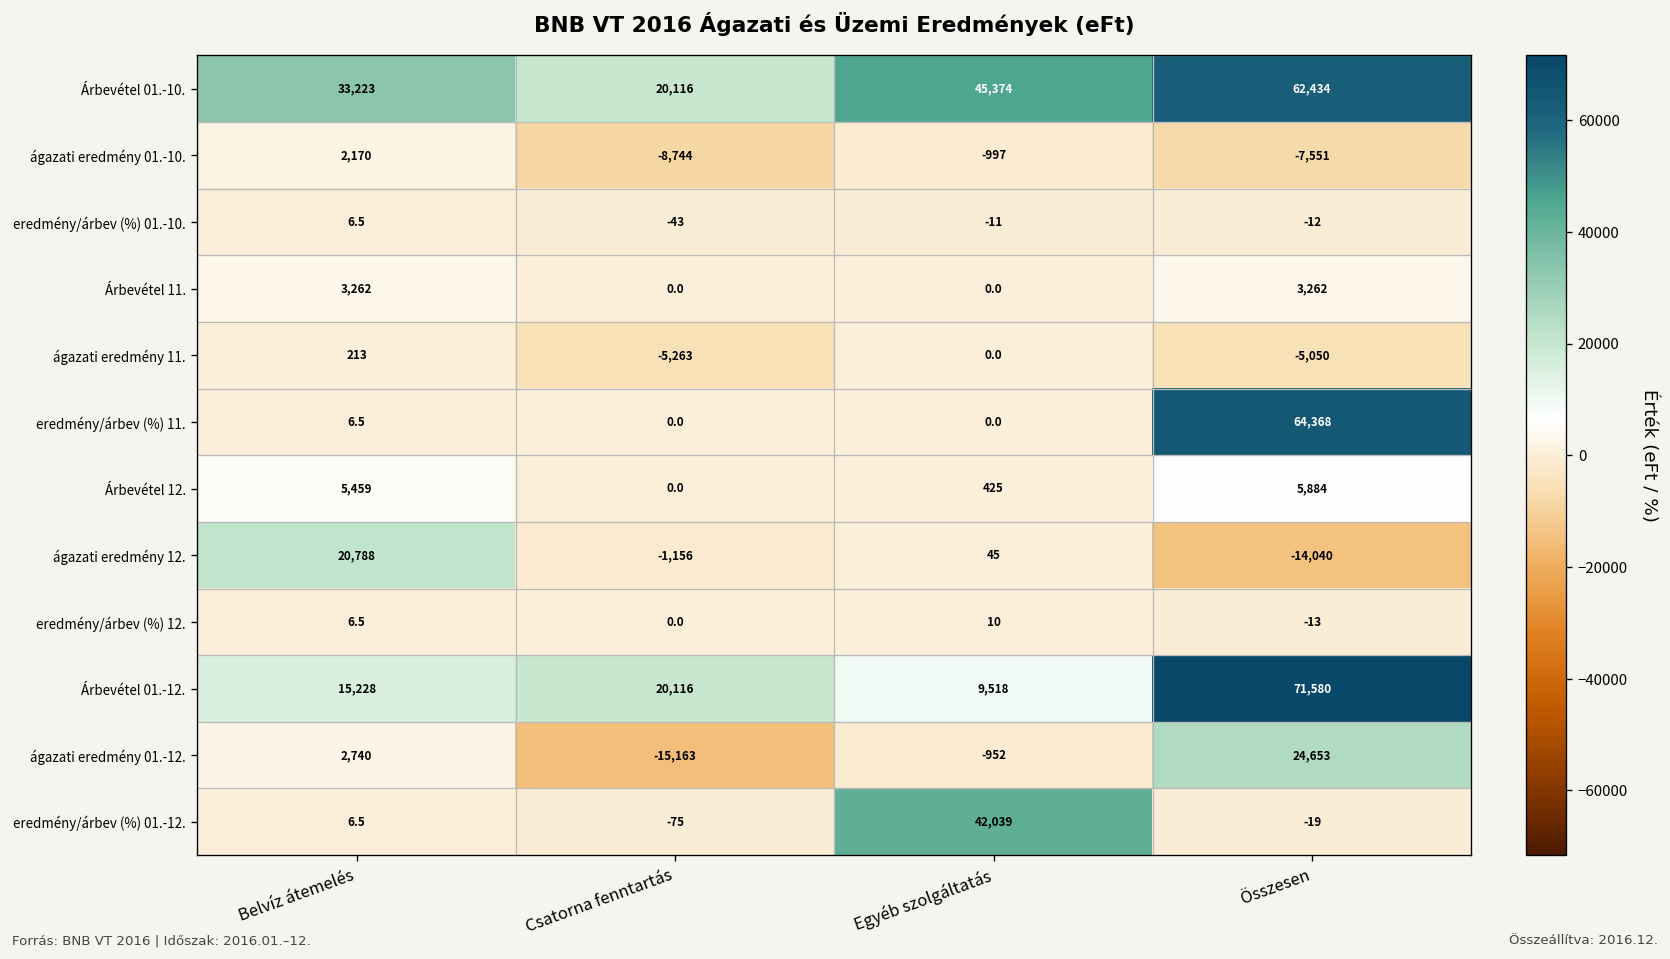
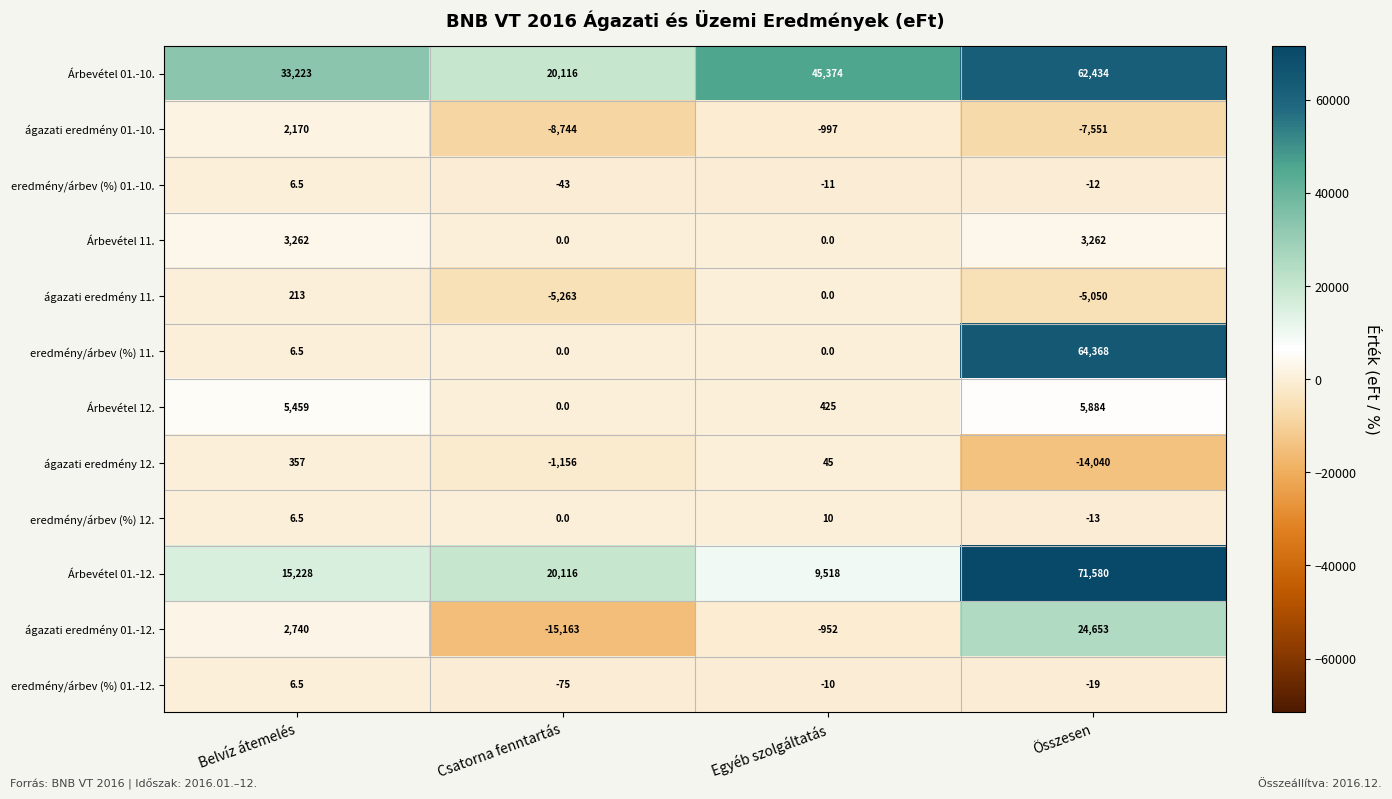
ágazati eredmény 12., Belvíz átemelés: 20,788 -> 357
eredmény/árbev (%) 01.-12., Egyéb szolgáltatás: 42,039 -> -10
